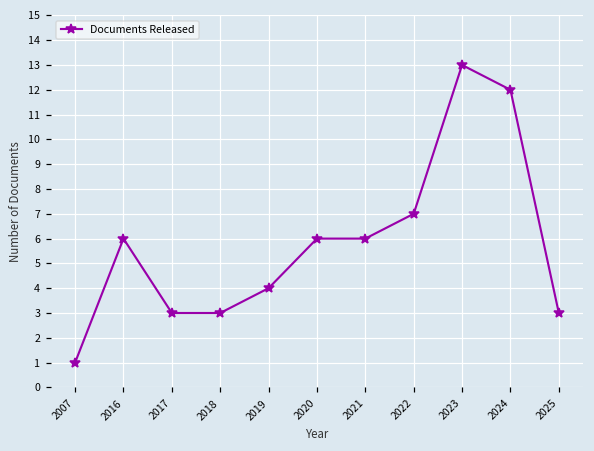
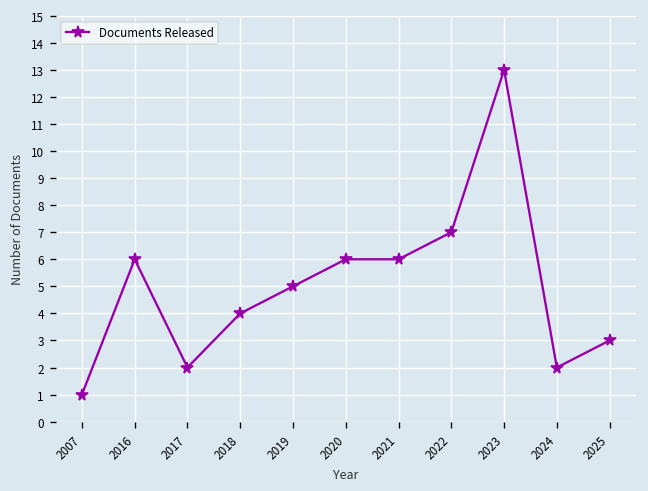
2017: 3 -> 2
2018: 3 -> 4
2019: 4 -> 5
2024: 12 -> 2
